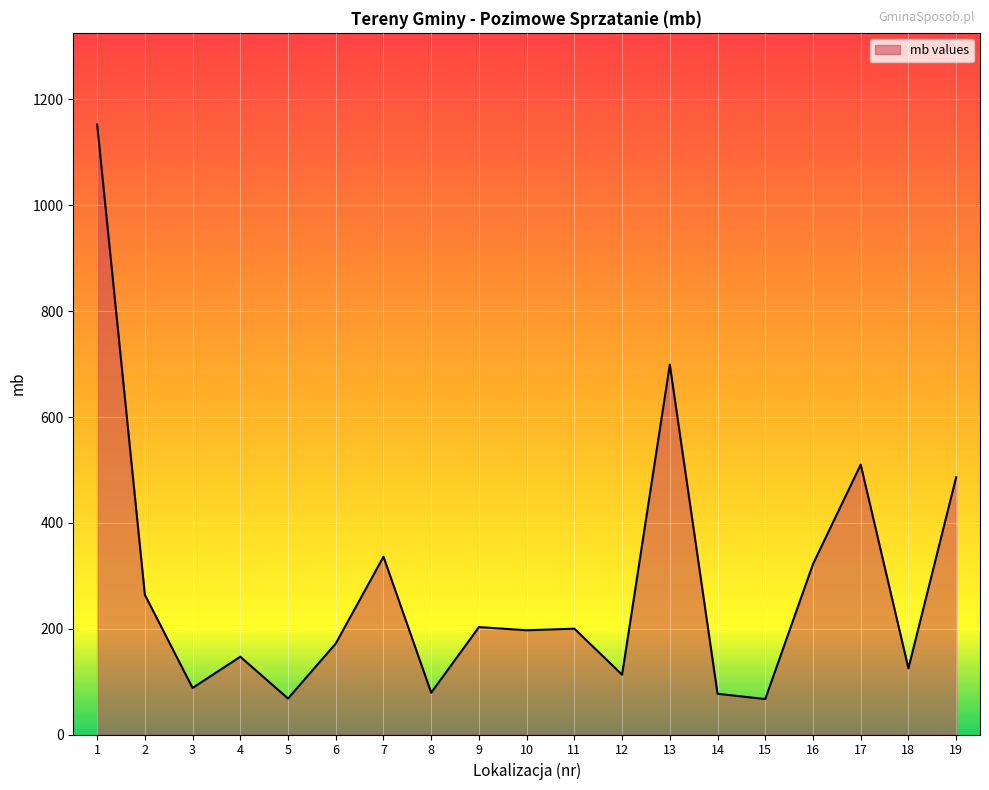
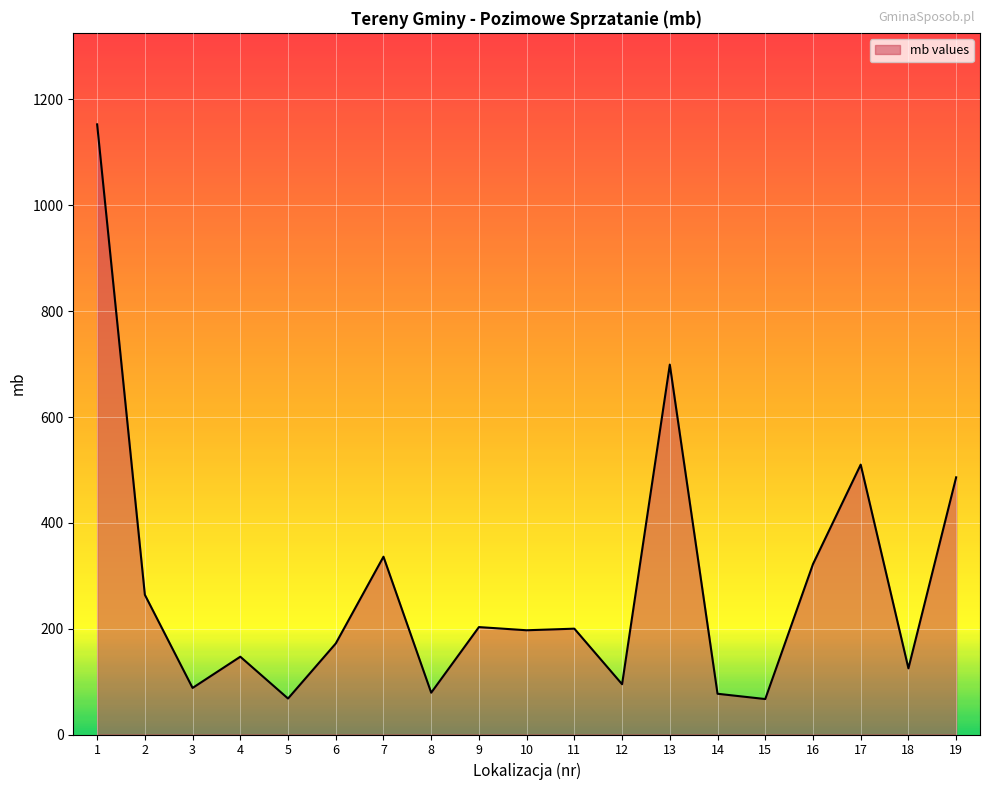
12: 110 -> 100
